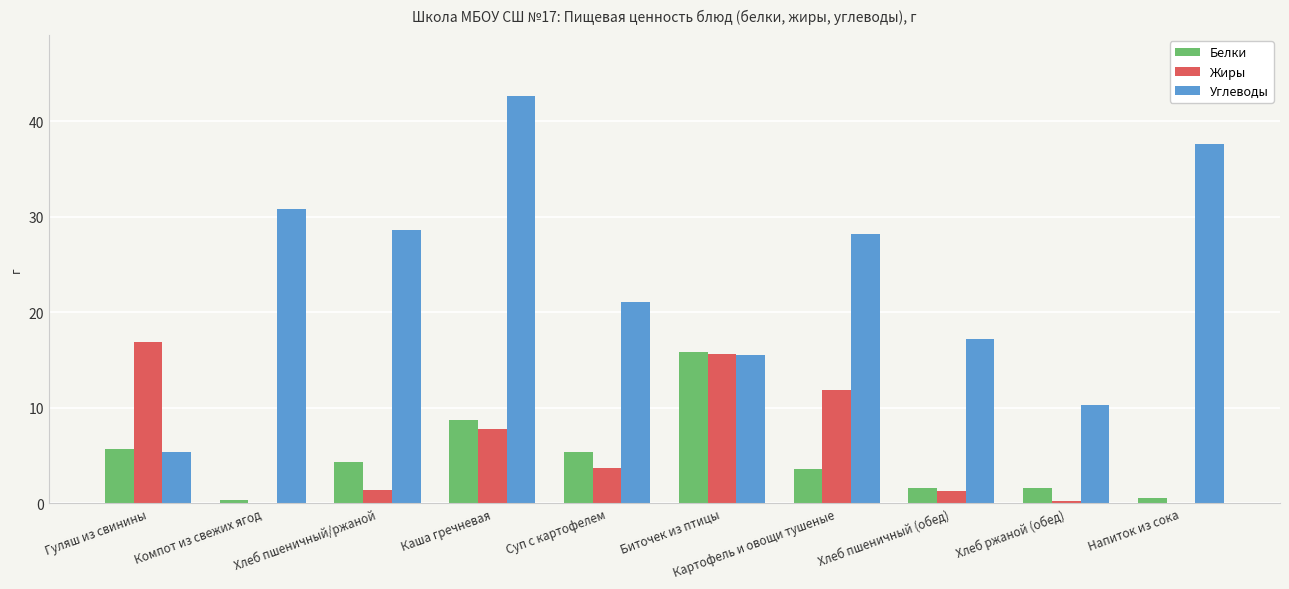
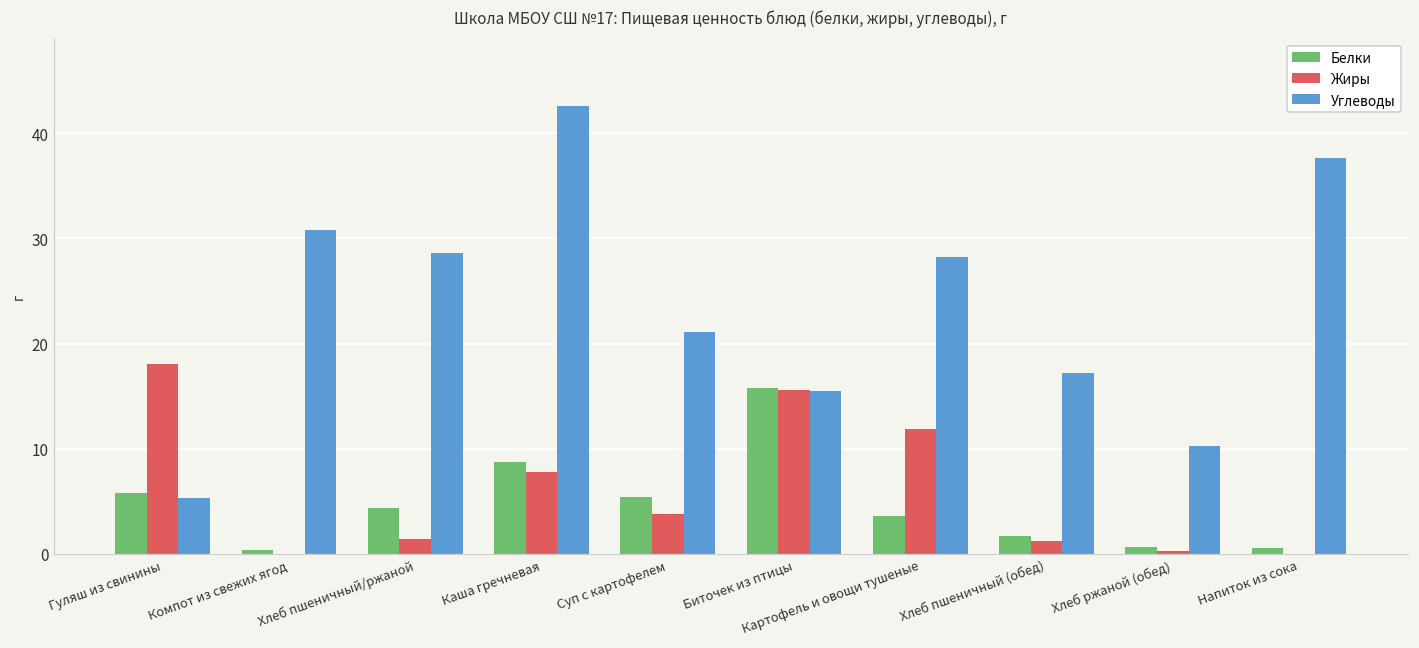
Жиры, Гуляш из свинины: 17 -> 18
Белки, Хлеб ржаной (обед): 2 -> 1
